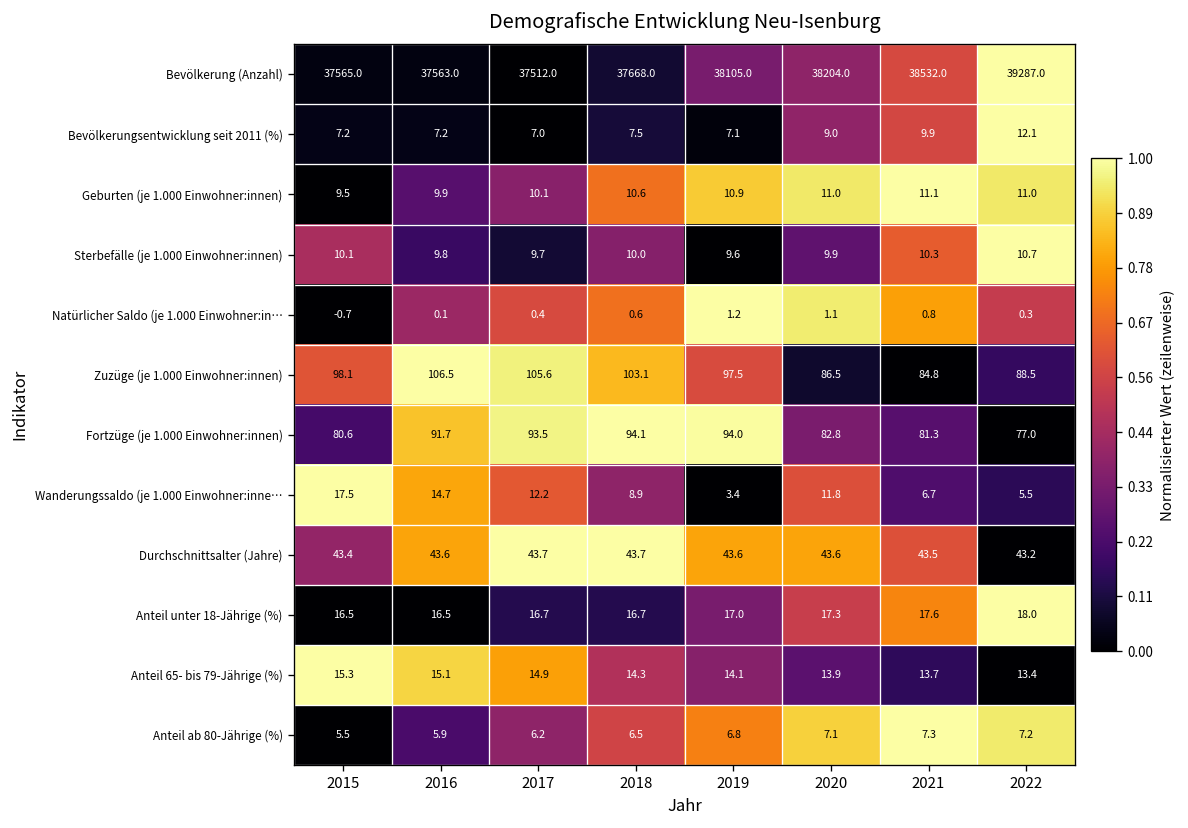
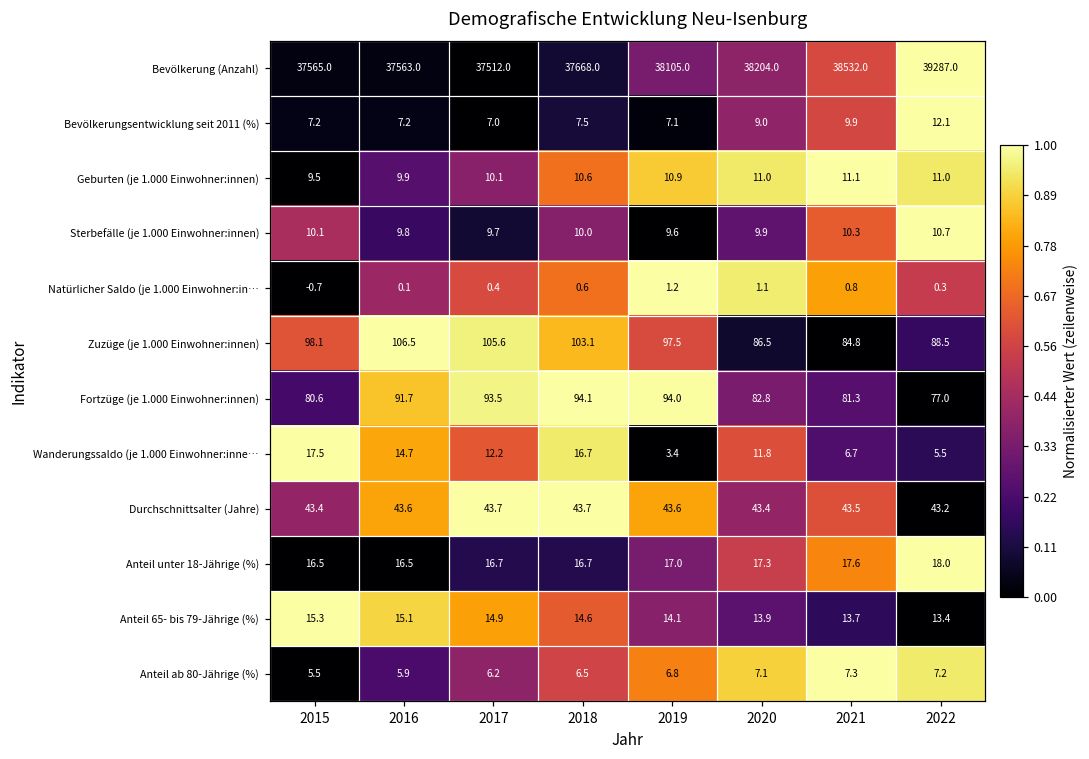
Wanderungssaldo (je 1.000 Einwohner:inne…, 2018: 8.9 -> 16.7
Durchschnittsalter (Jahre), 2020: 43.6 -> 43.4
Anteil 65- bis 79-Jährige (%), 2018: 14.3 -> 14.6
